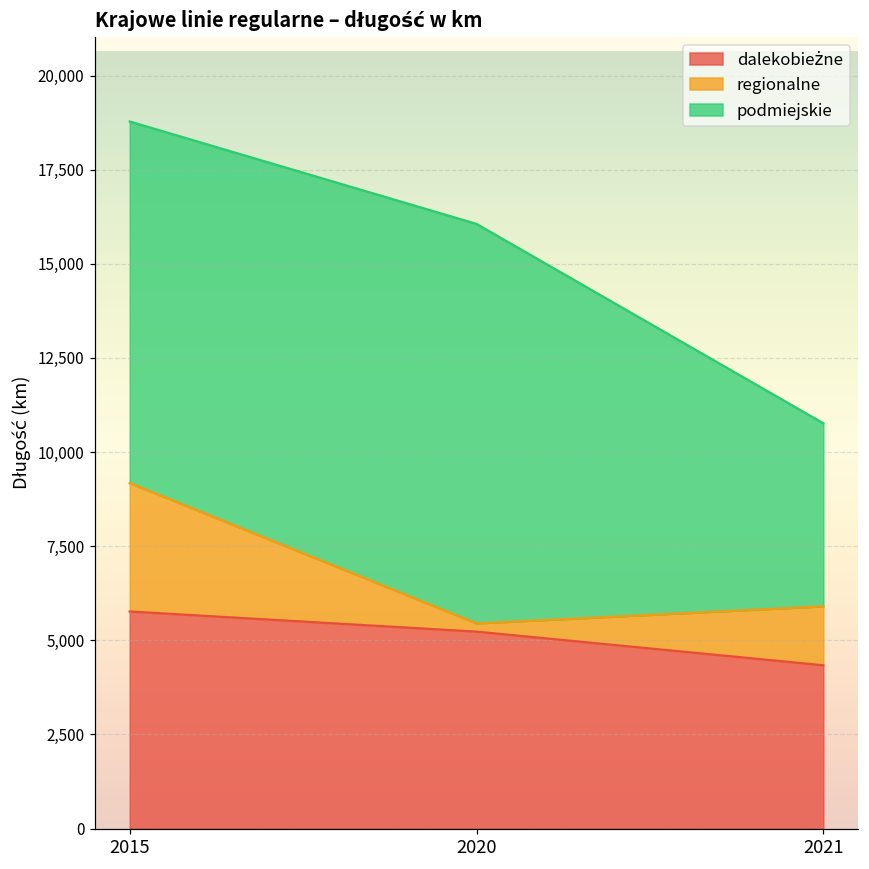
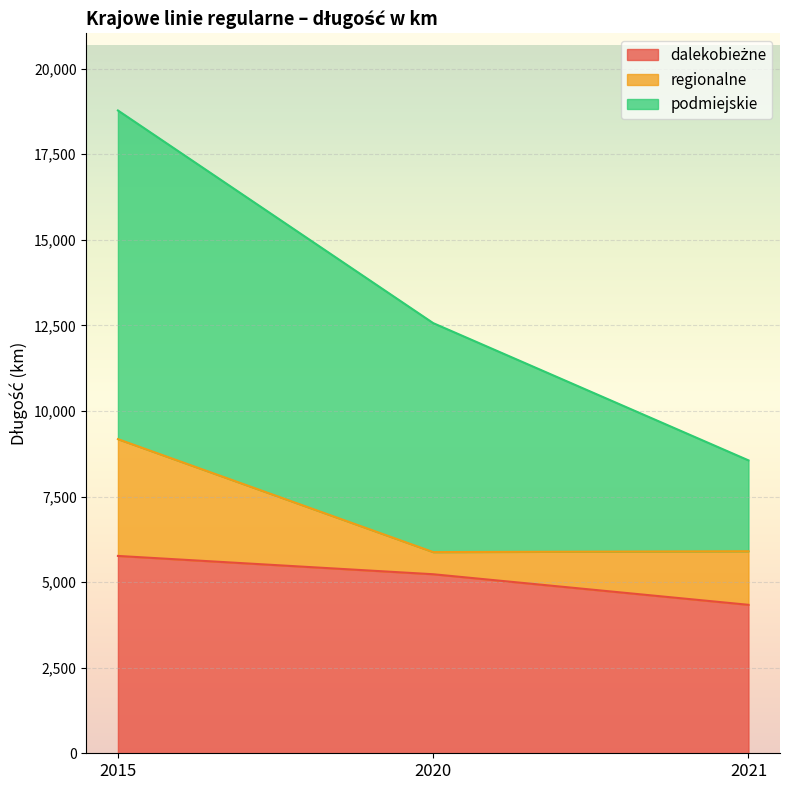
regionalne, 2020: 200 -> 600
podmiejskie, 2020: 10,600 -> 6,700
podmiejskie, 2021: 4,900 -> 2,700
